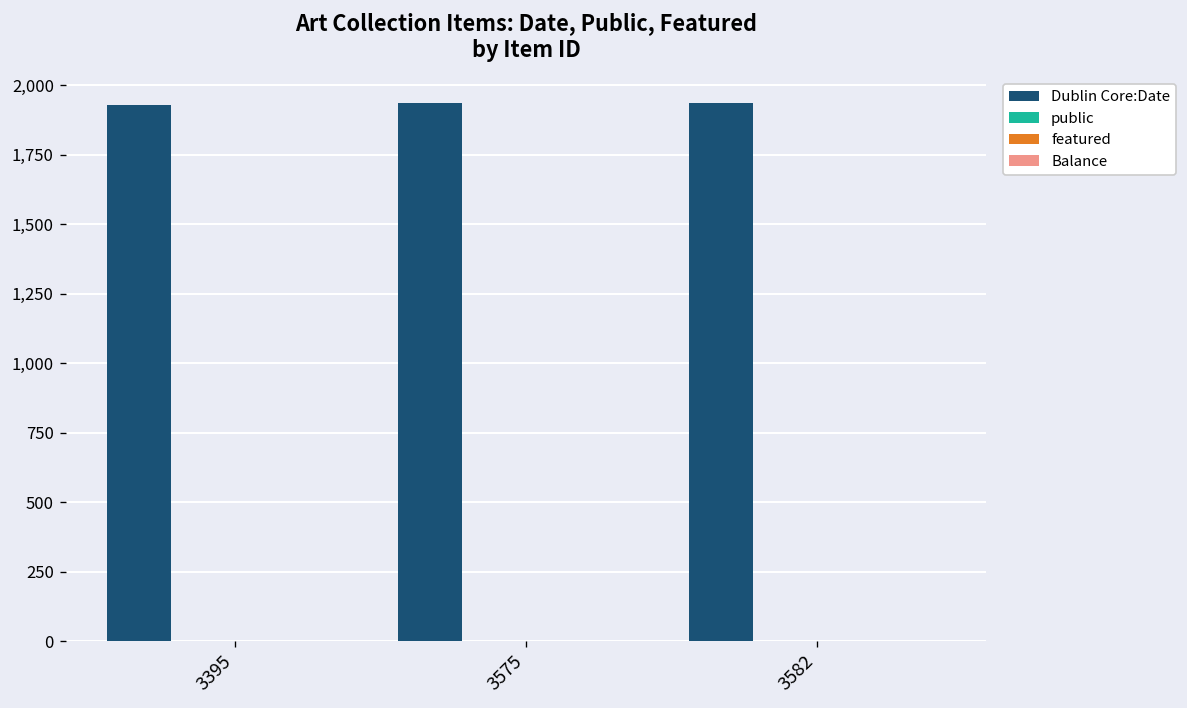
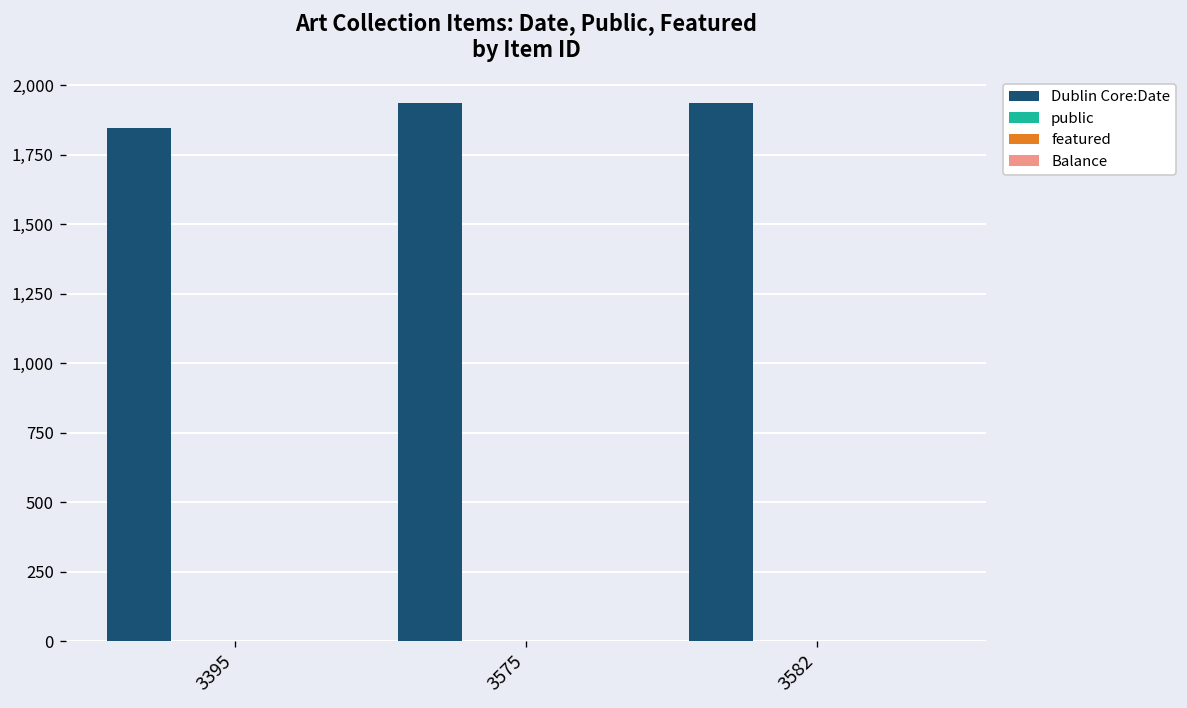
Dublin Core:Date, 3395: 1,930 -> 1,850
